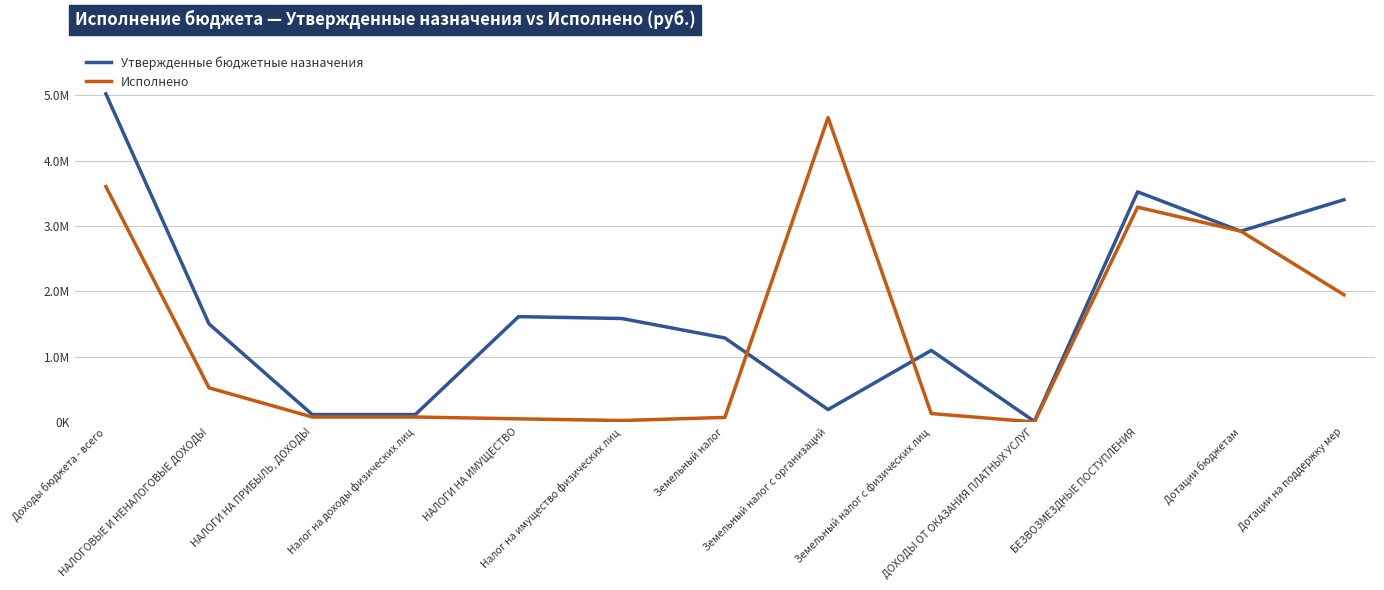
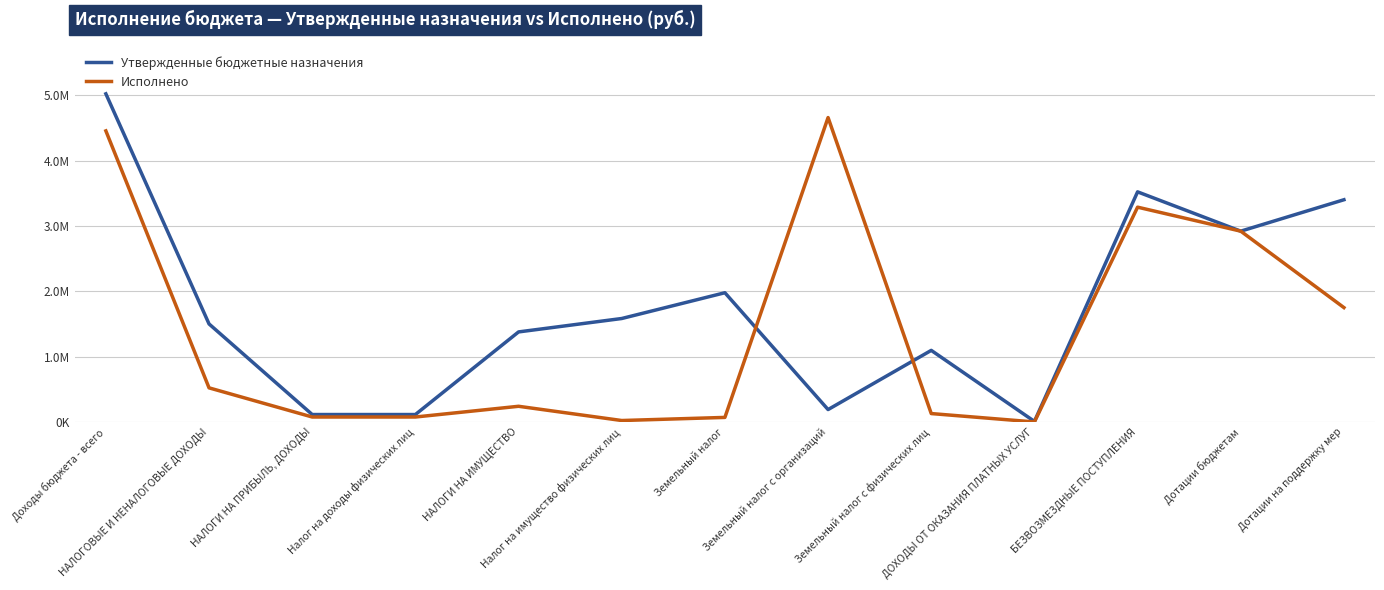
Исполнено, Доходы бюджета - всего: 3600000 -> 4500000
Утвержденные бюджетные назначения, НАЛОГИ НА ИМУЩЕСТВО: 1600000 -> 1400000
Исполнено, НАЛОГИ НА ИМУЩЕСТВО: 0 -> 200000
Утвержденные бюджетные назначения, Земельный налог: 1300000 -> 2000000
Исполнено, Дотации на поддержку мер: 1900000 -> 1800000
